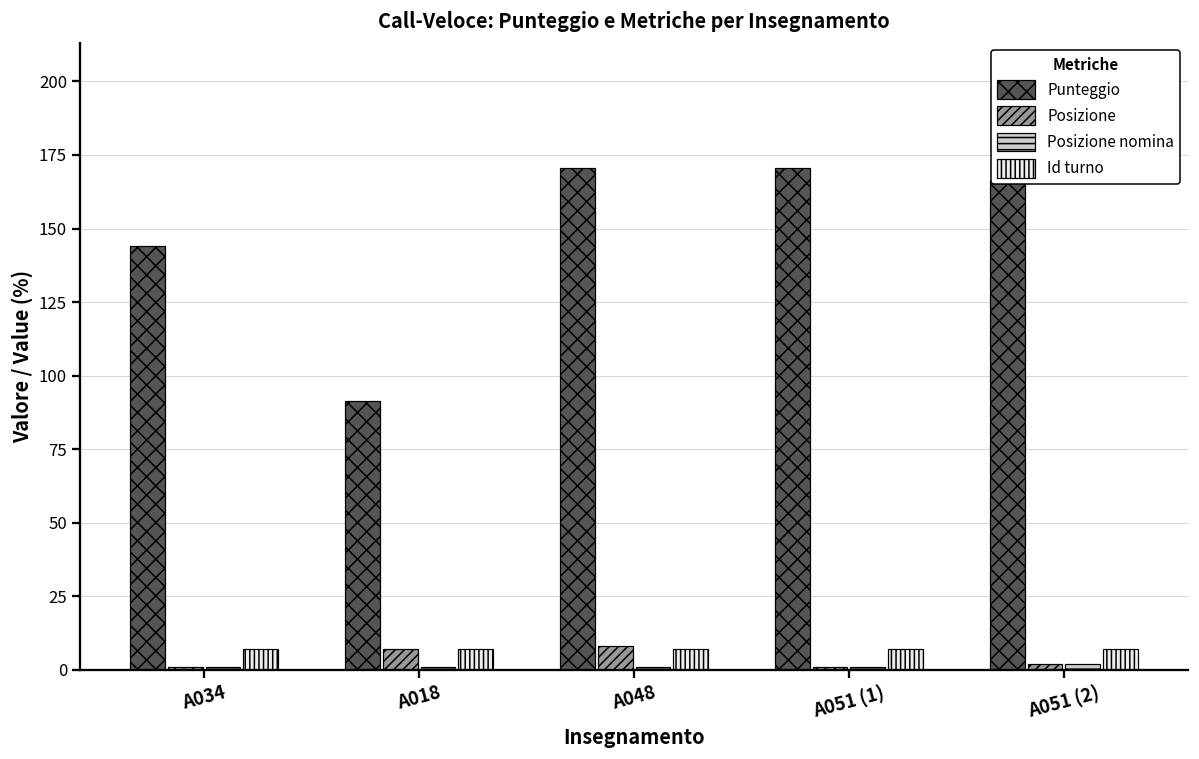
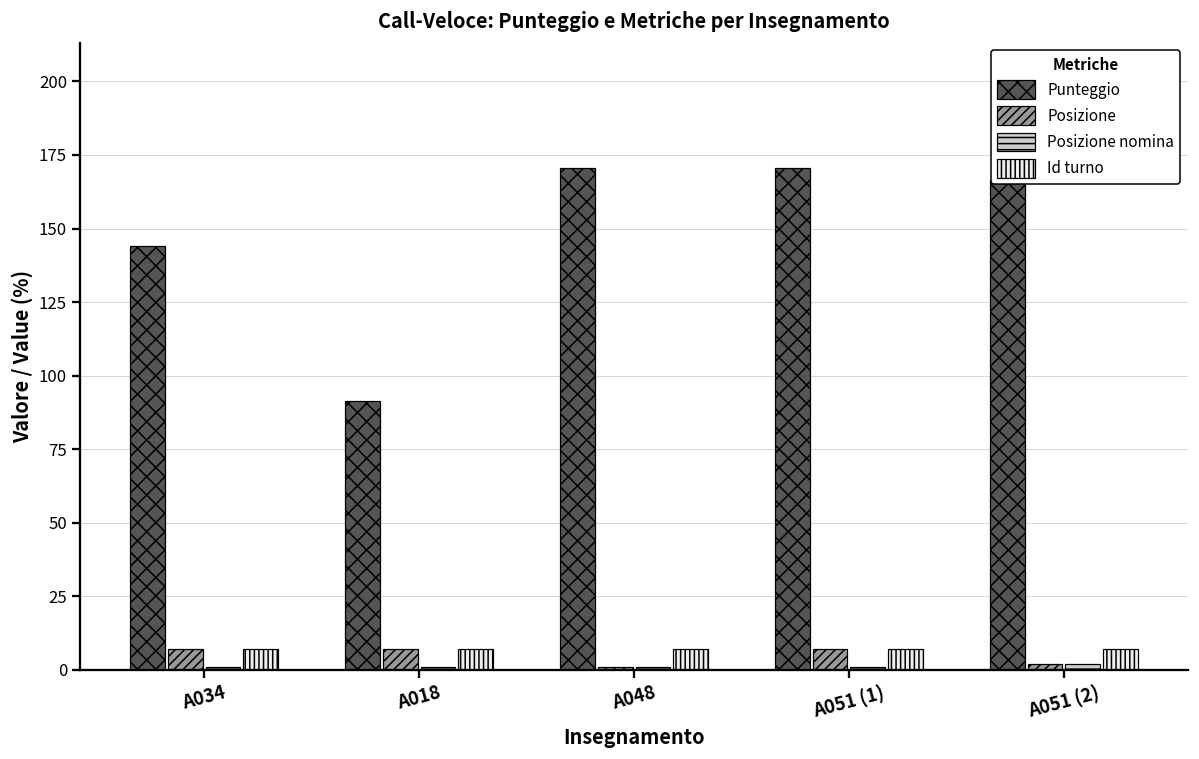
Posizione, A034: 1 -> 7
Posizione, A048: 8 -> 1
Posizione, A051 (1): 1 -> 7
